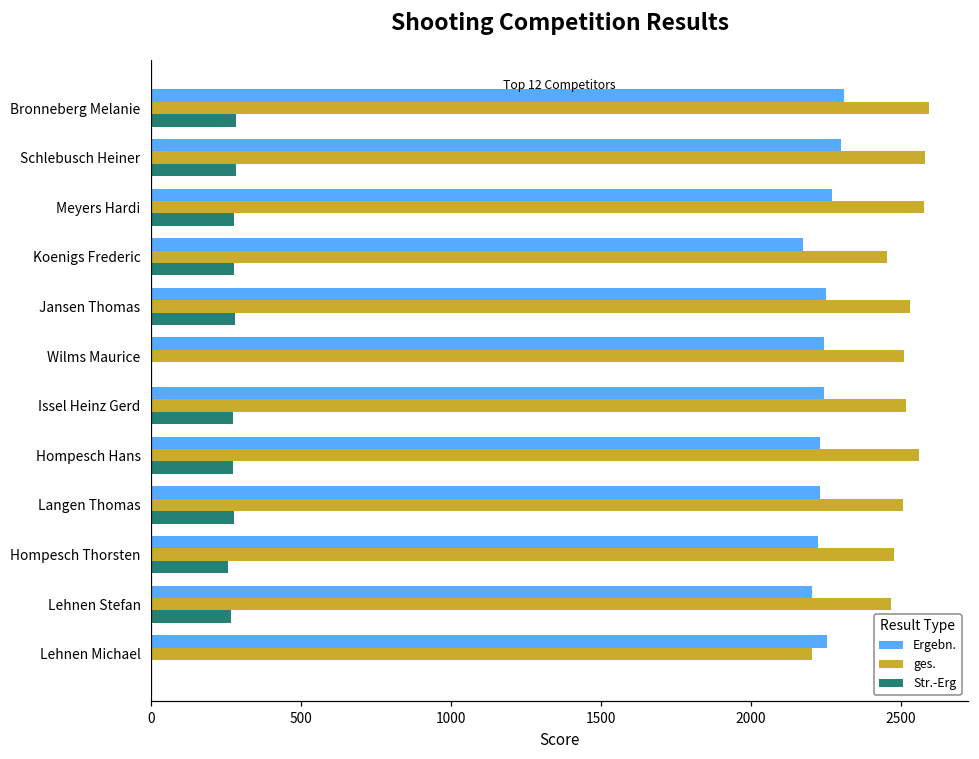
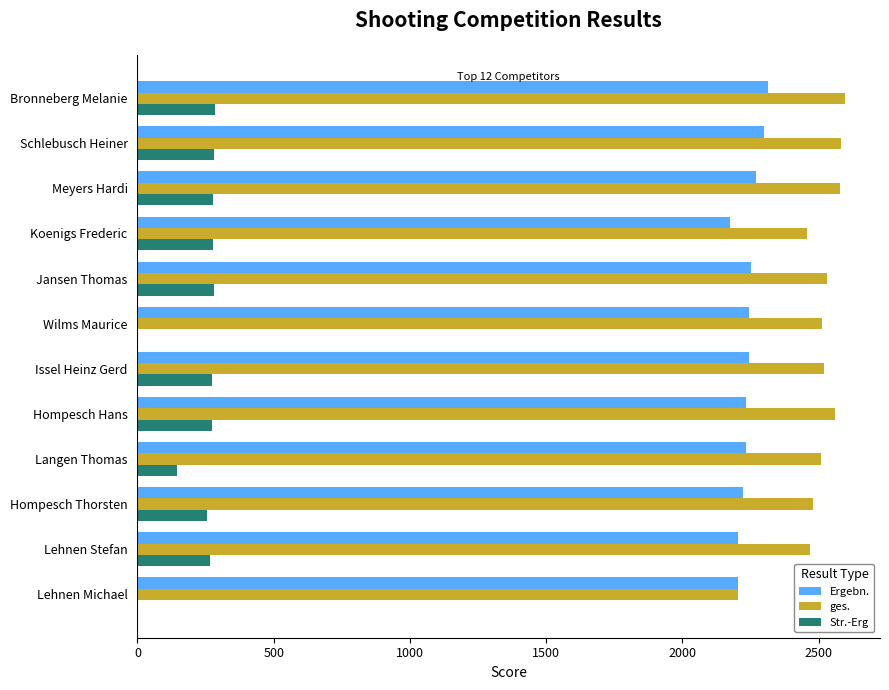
Str.-Erg, Langen Thomas: 280 -> 150
Ergebn., Lehnen Michael: 2250 -> 2200
